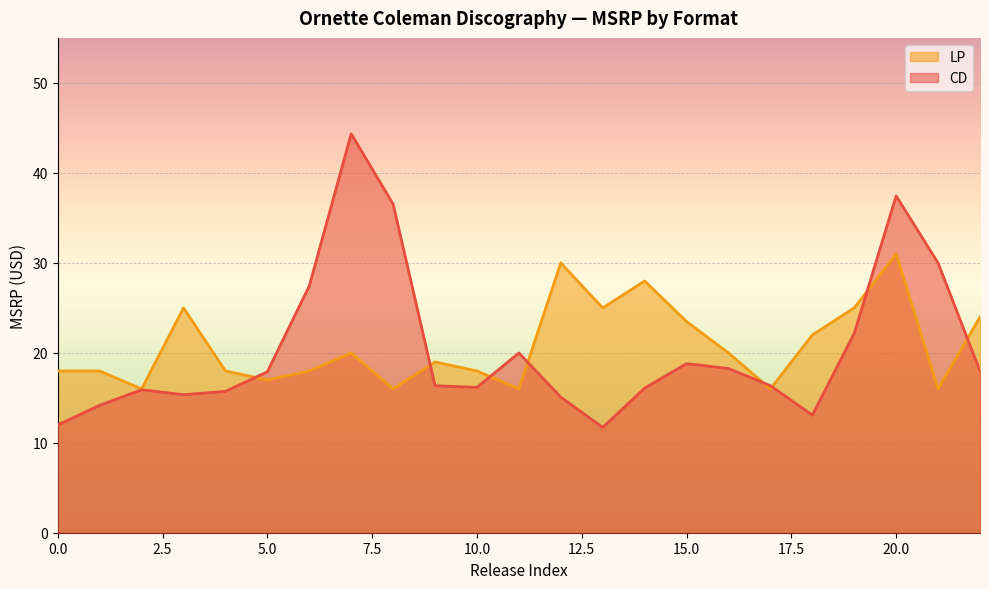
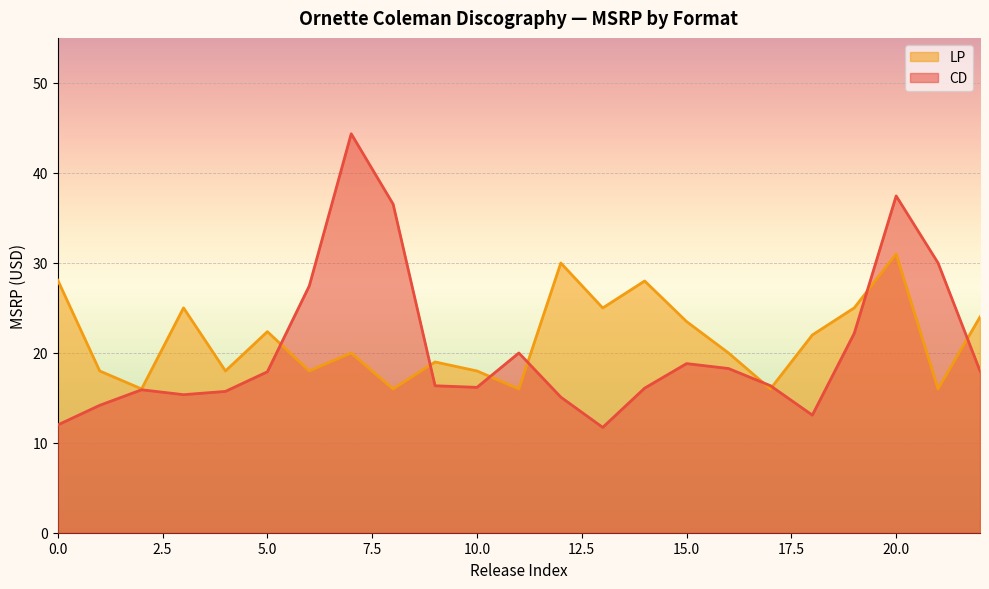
LP, 0.0: 18 -> 28
LP, 5.0: 17 -> 22
